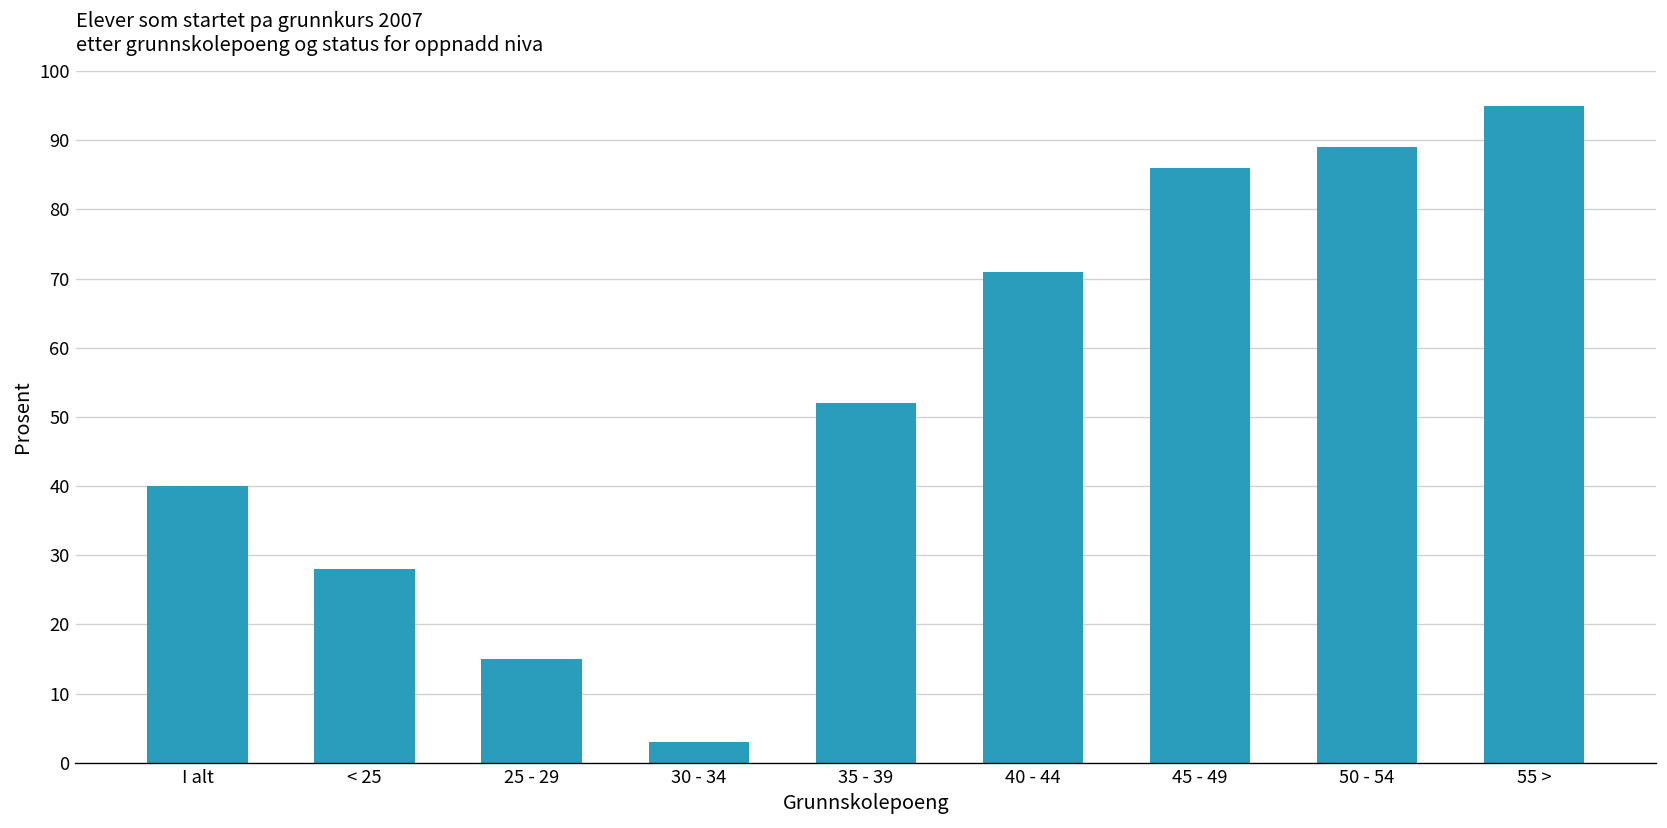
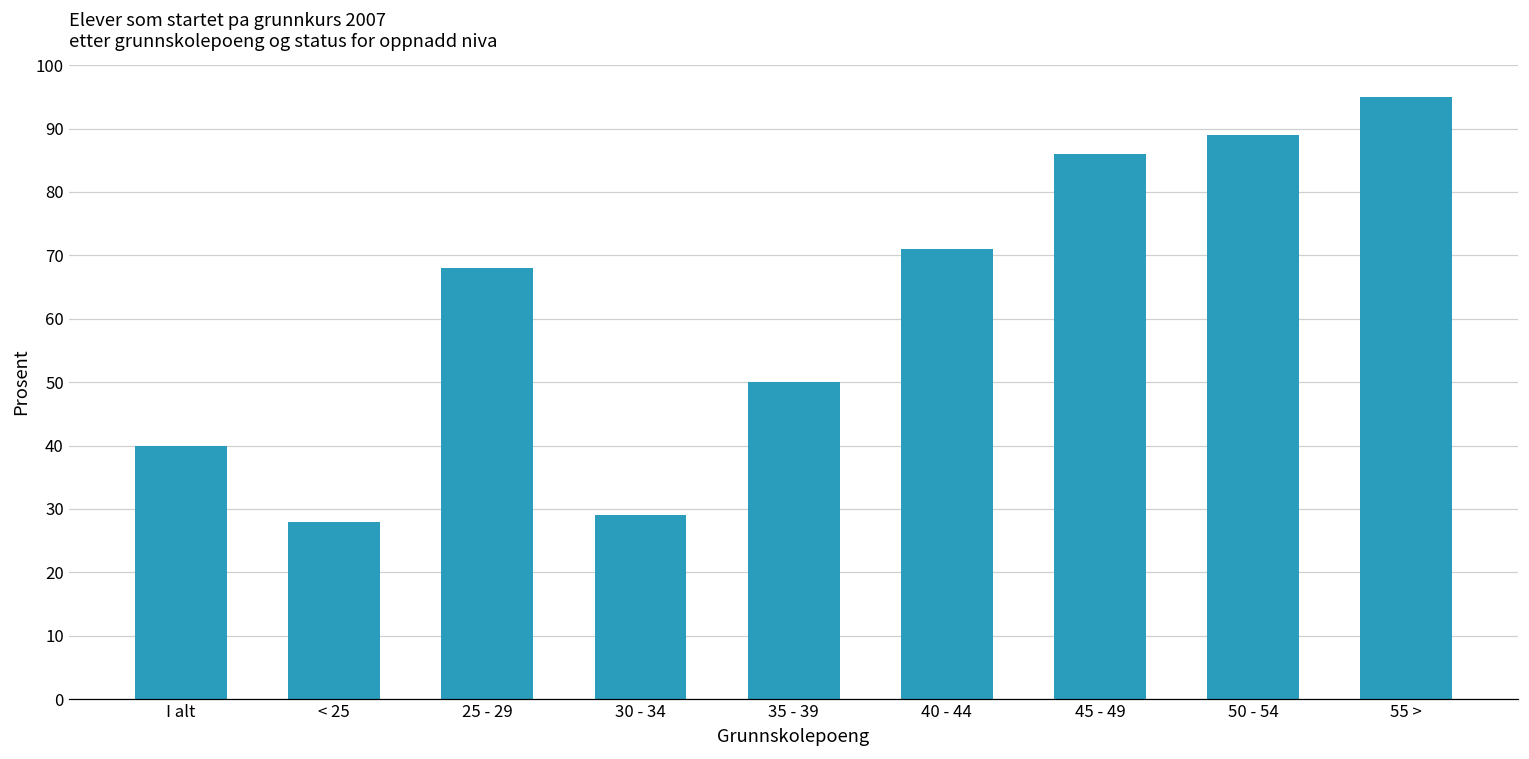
25 - 29: 15 -> 68
30 - 34: 3 -> 29
35 - 39: 52 -> 50
